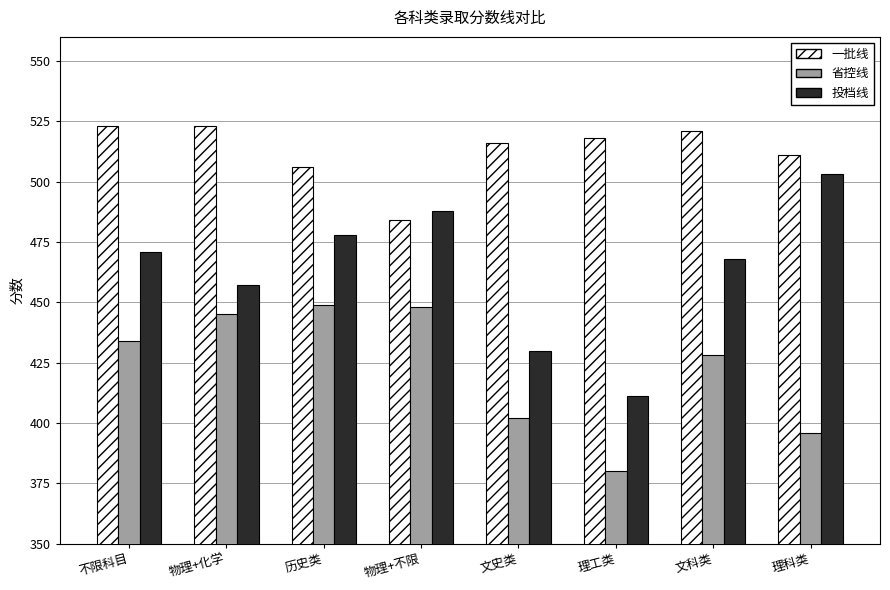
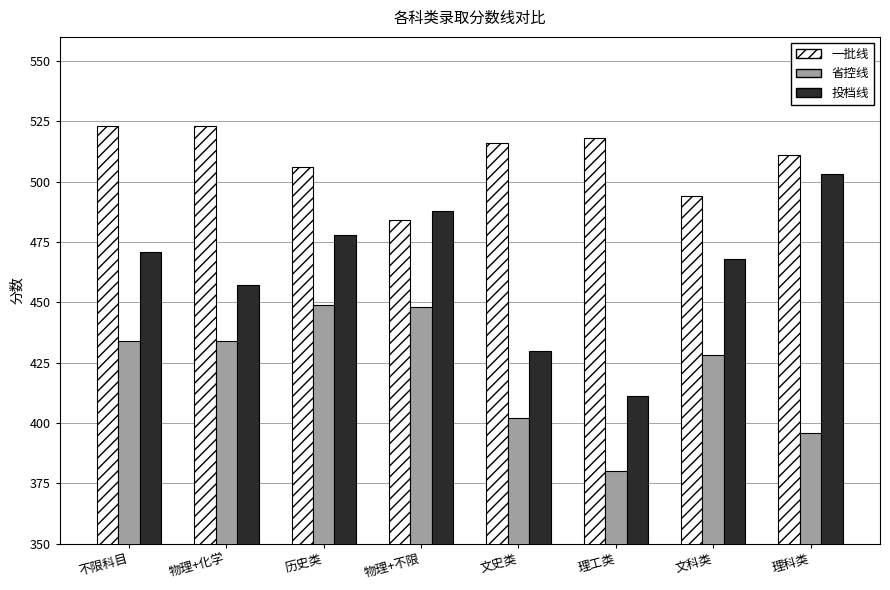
省控线, 物理+化学: 445 -> 434
一批线, 文科类: 521 -> 494
